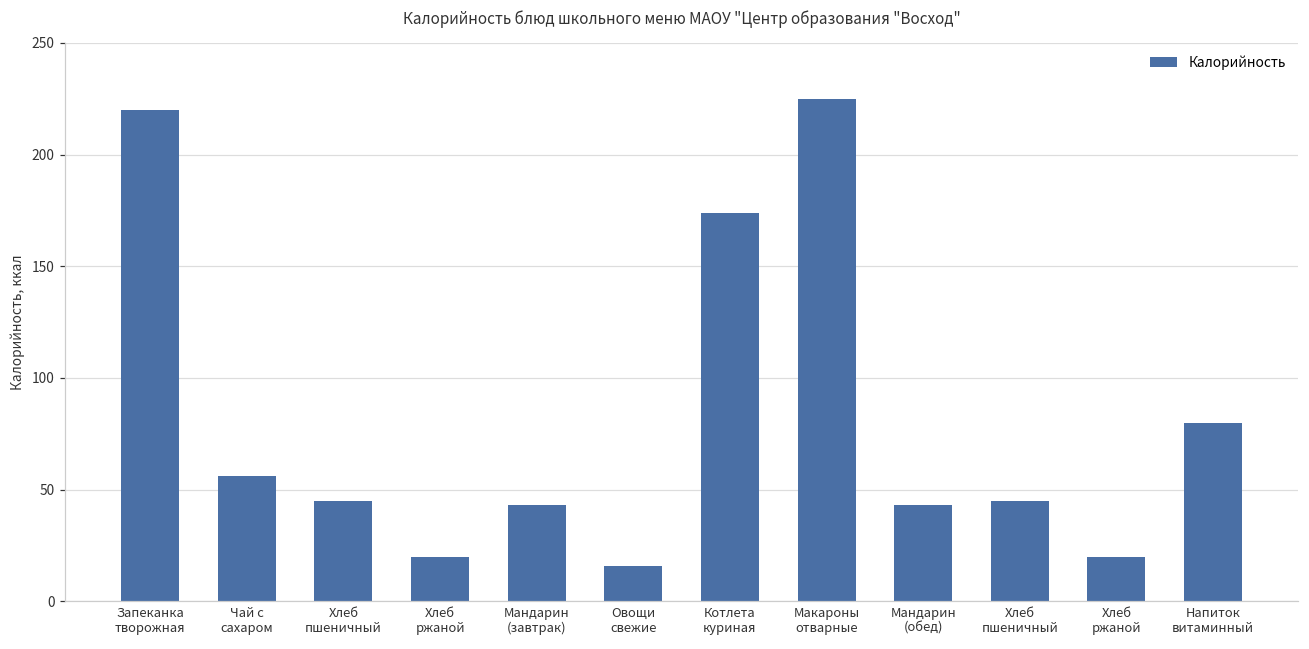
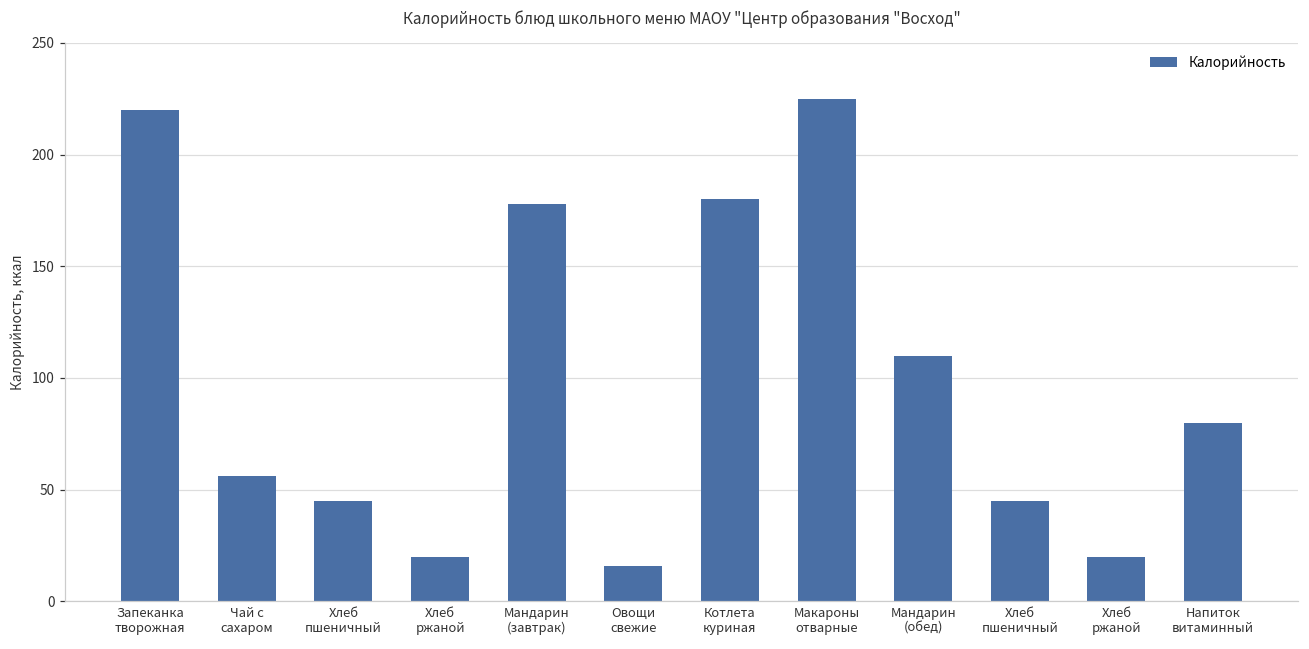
Мандарин (завтрак): 43 -> 178
Котлета куриная: 174 -> 180
Мандарин (обед): 43 -> 110
